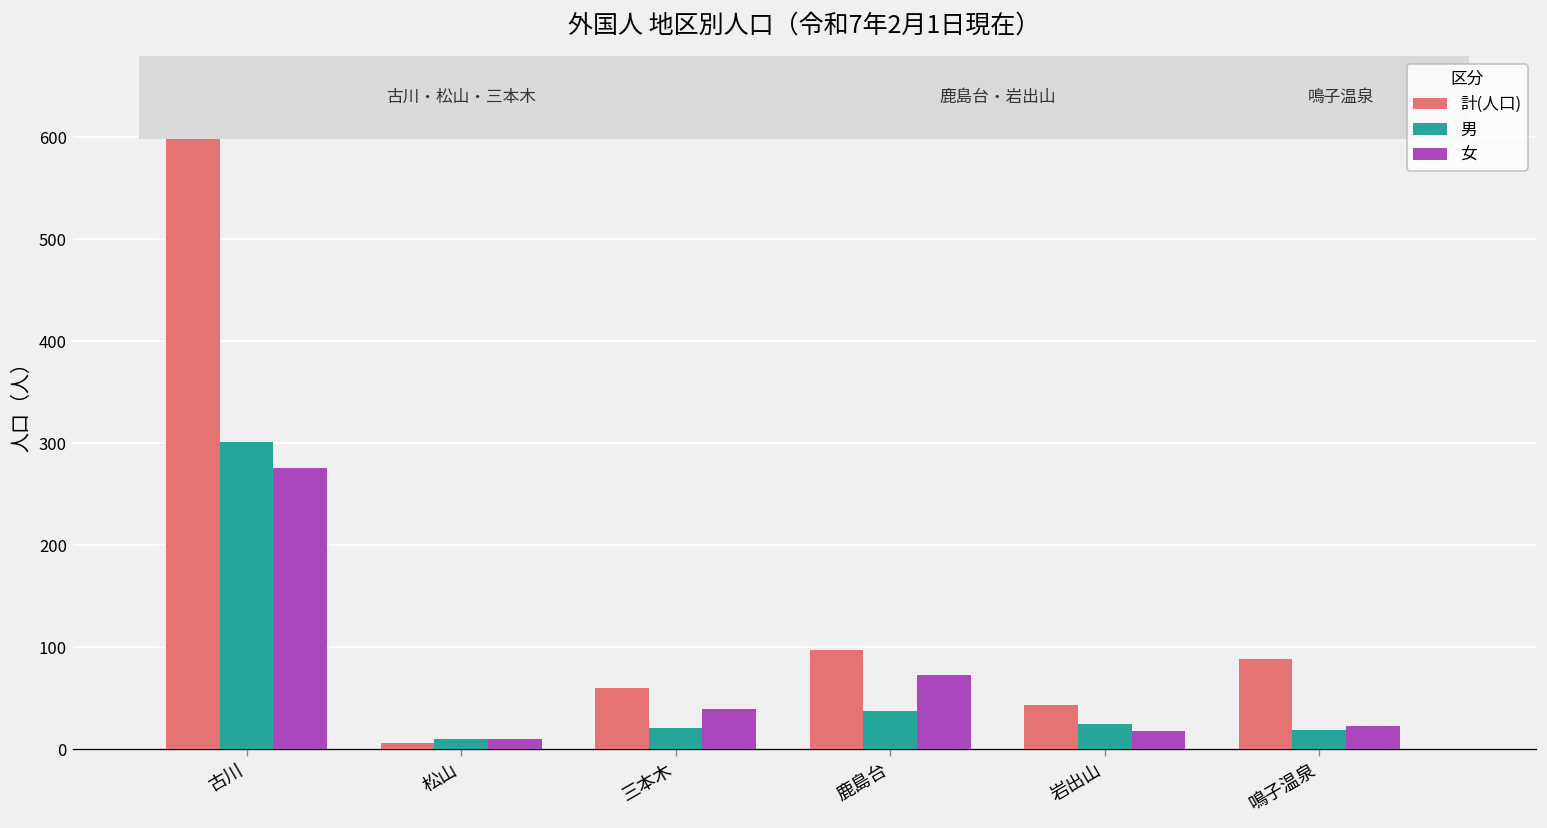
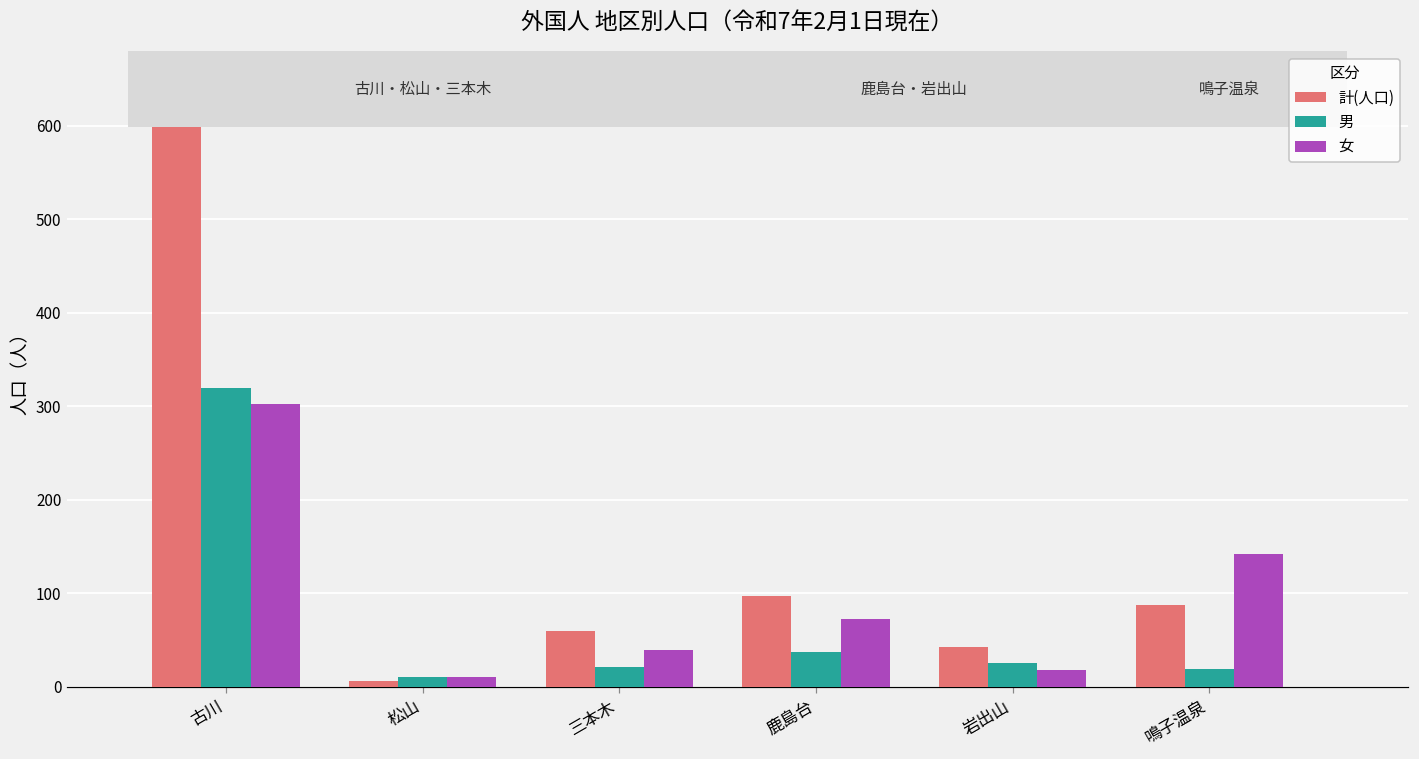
男, 古川: 300 -> 320
女, 古川: 280 -> 300
女, 鳴子温泉: 20 -> 140
